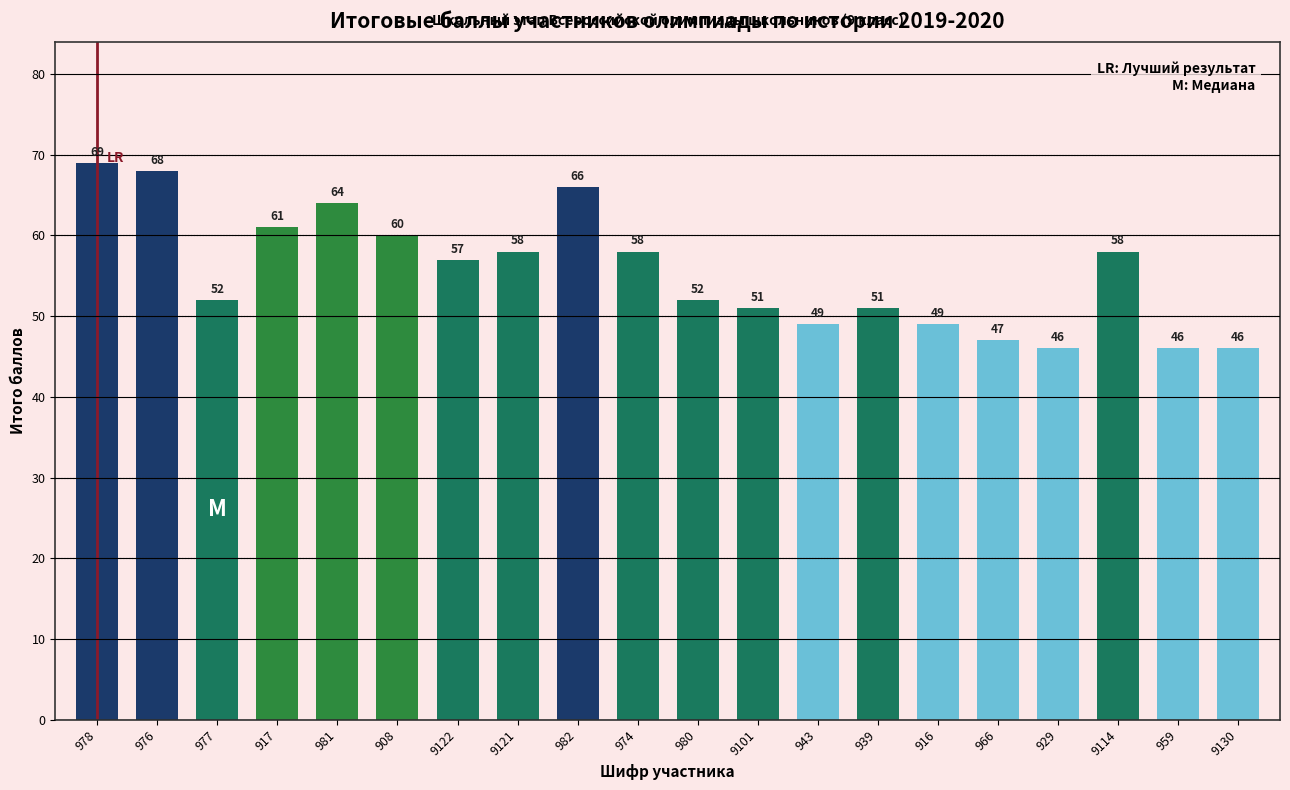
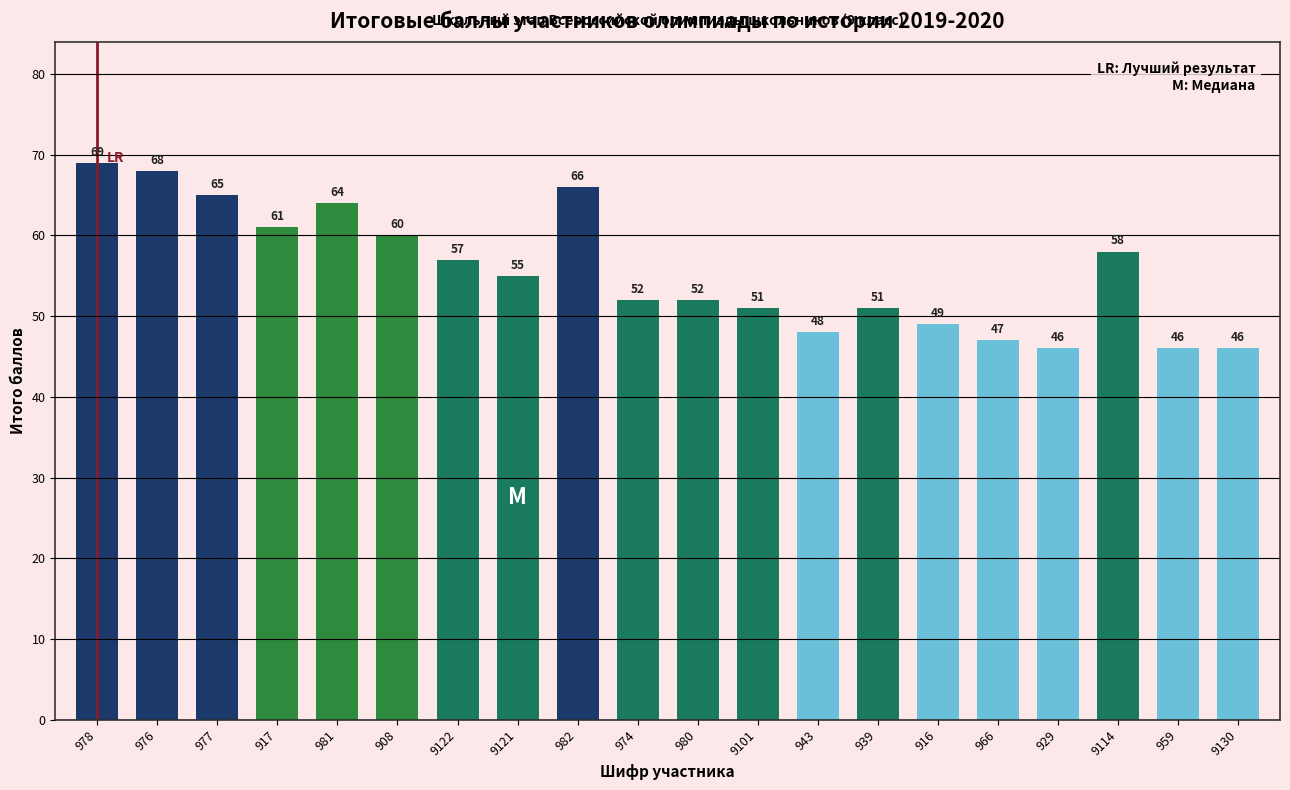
977: 52 -> 65
9121: 58 -> 55
974: 58 -> 52
943: 49 -> 48
